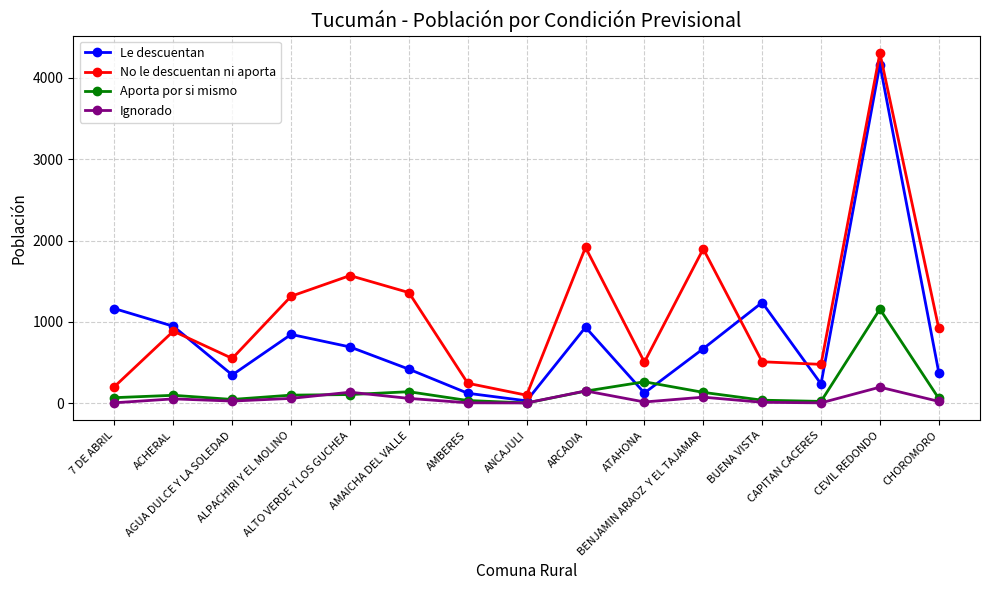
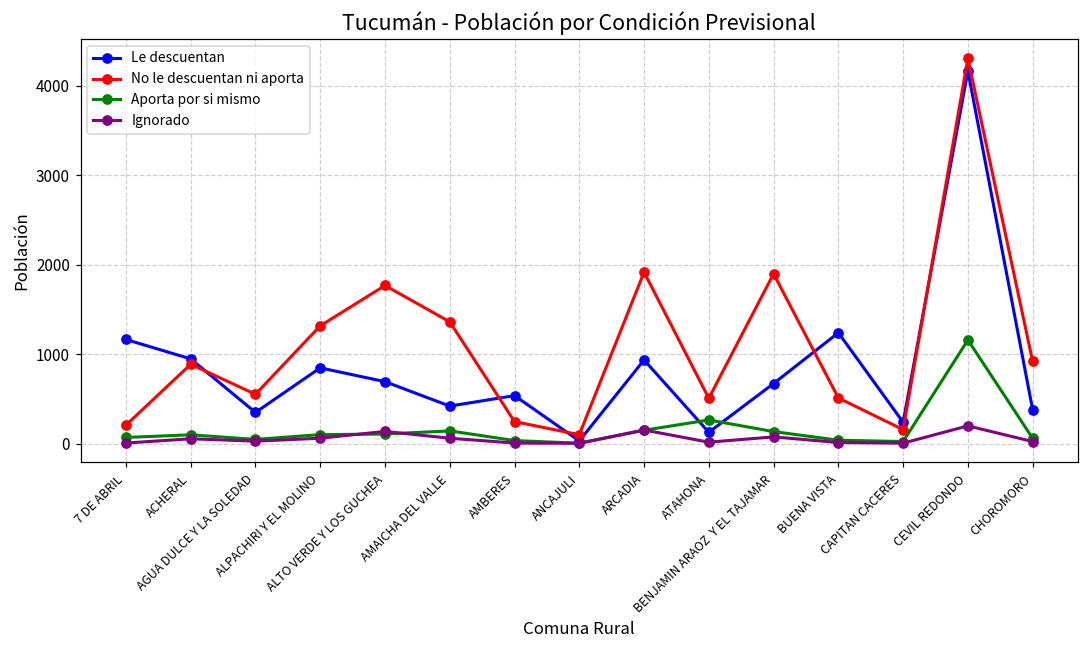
No le descuentan ni aporta, ALTO VERDE Y LOS GUCHEA: 1600 -> 1800
Le descuentan, AMBERES: 100 -> 500
No le descuentan ni aporta, CAPITAN CACERES: 500 -> 200
